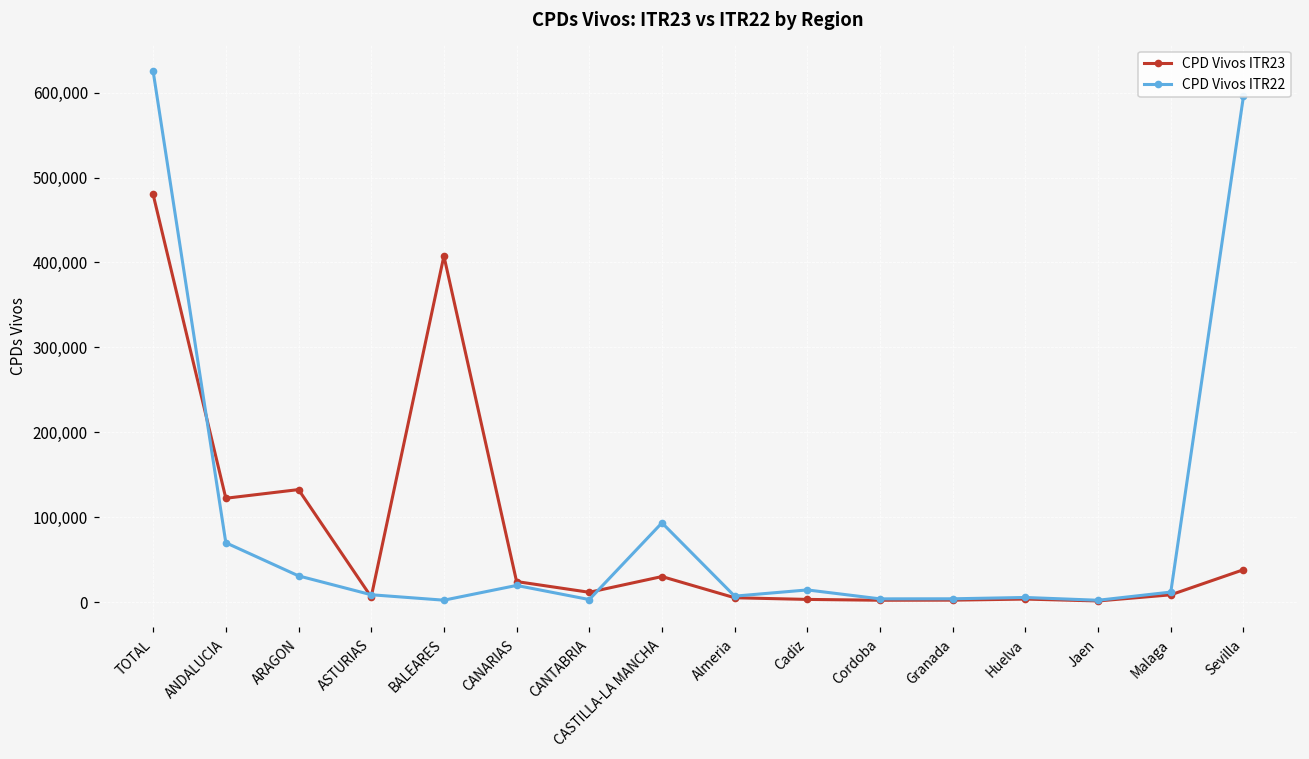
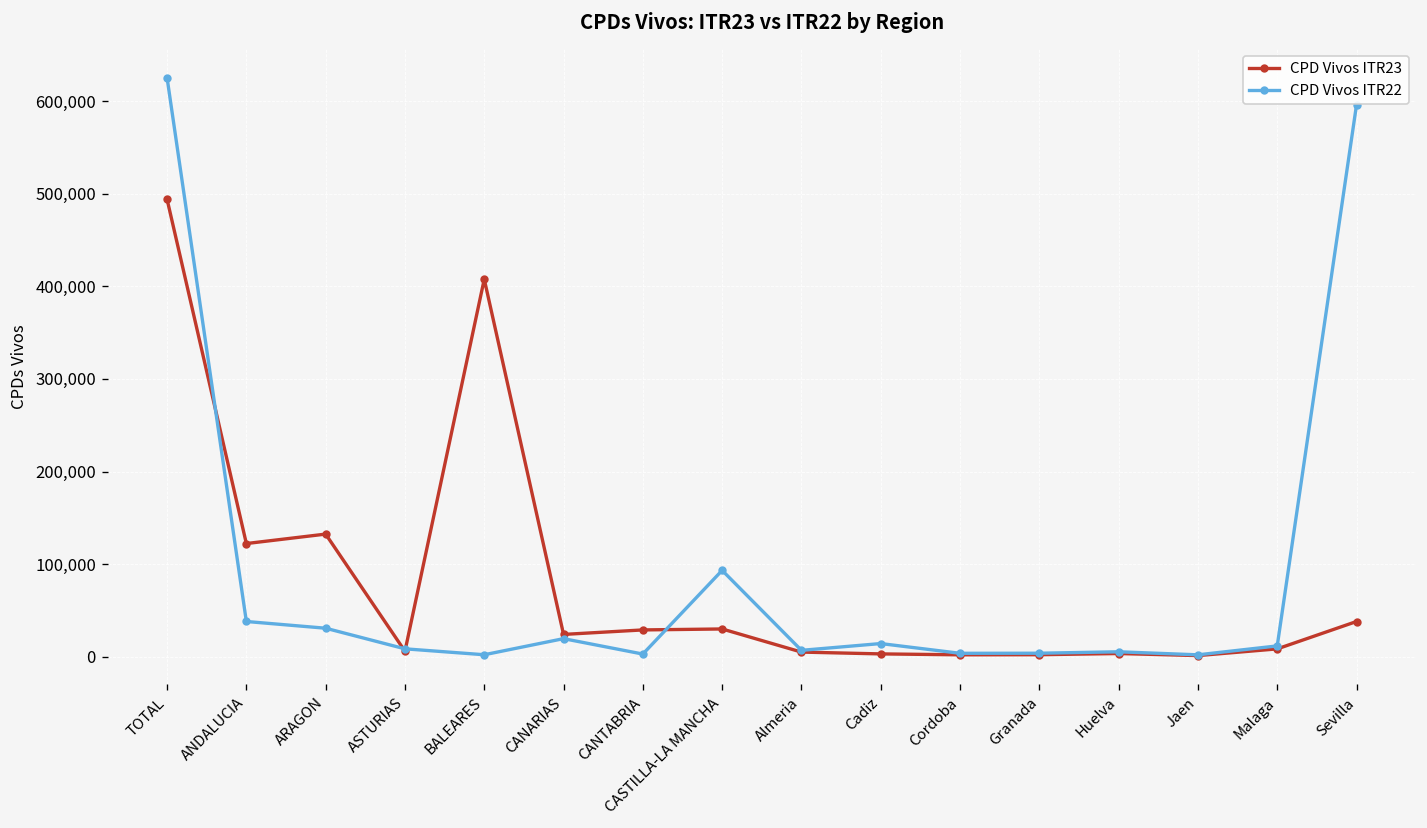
CPD Vivos ITR23, TOTAL: 480,000 -> 490,000
CPD Vivos ITR22, ANDALUCIA: 70,000 -> 40,000
CPD Vivos ITR23, CANTABRIA: 10,000 -> 30,000
